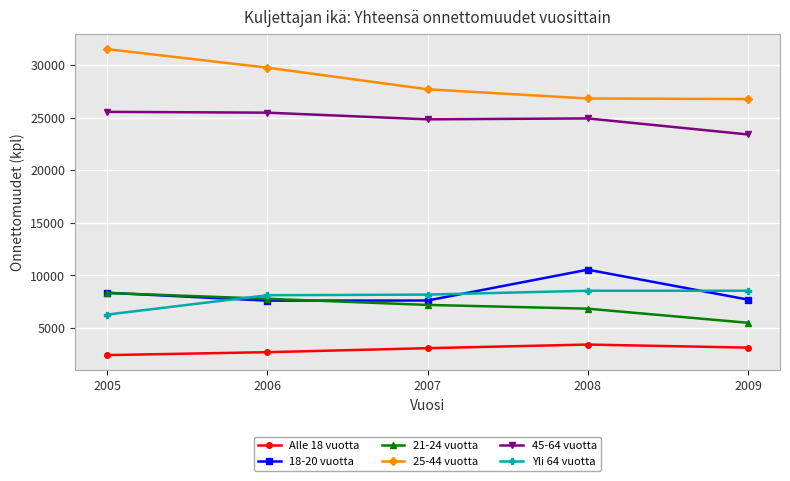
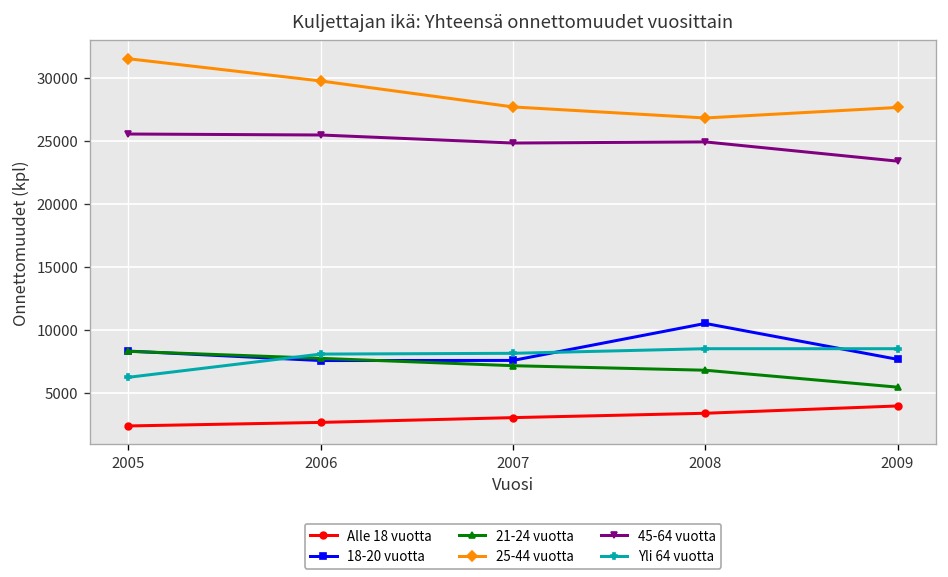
Alle 18 vuotta, 2009: 3100 -> 4000
25-44 vuotta, 2009: 26800 -> 27700
